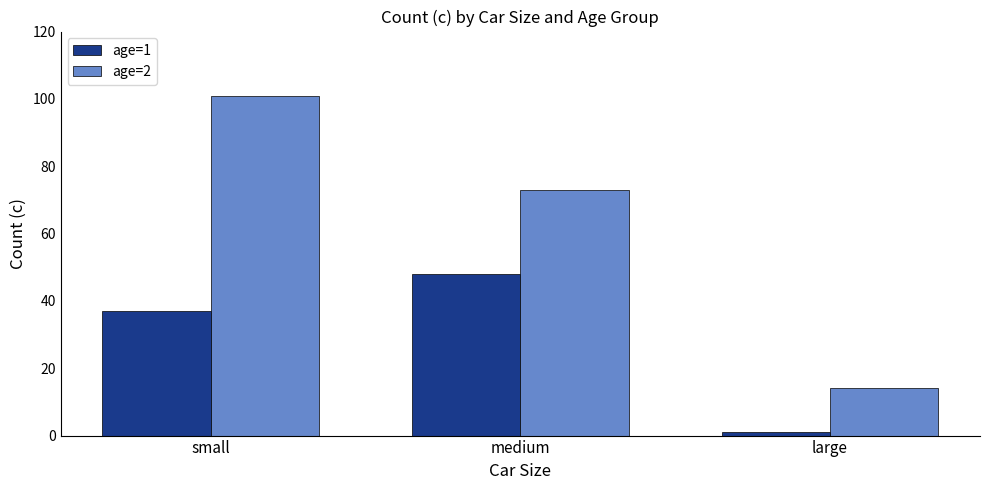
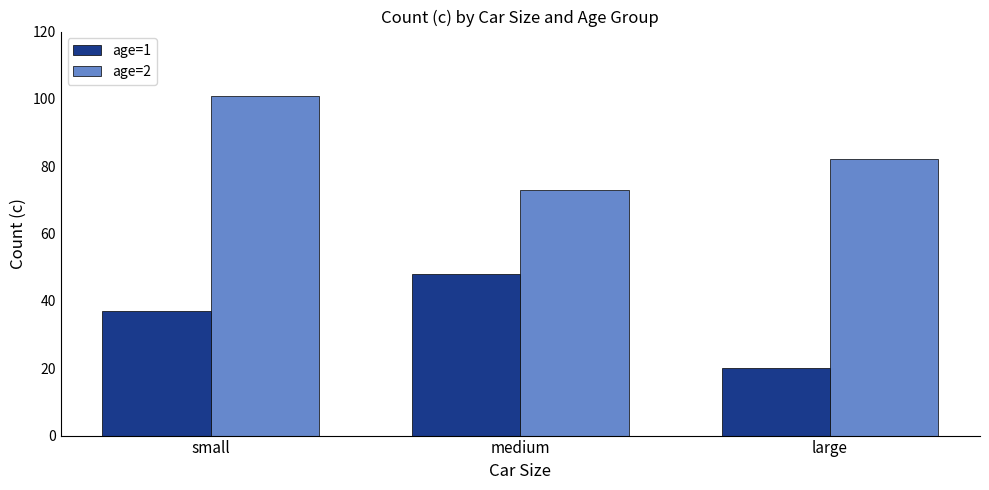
age=1, large: 1 -> 20
age=2, large: 14 -> 82
